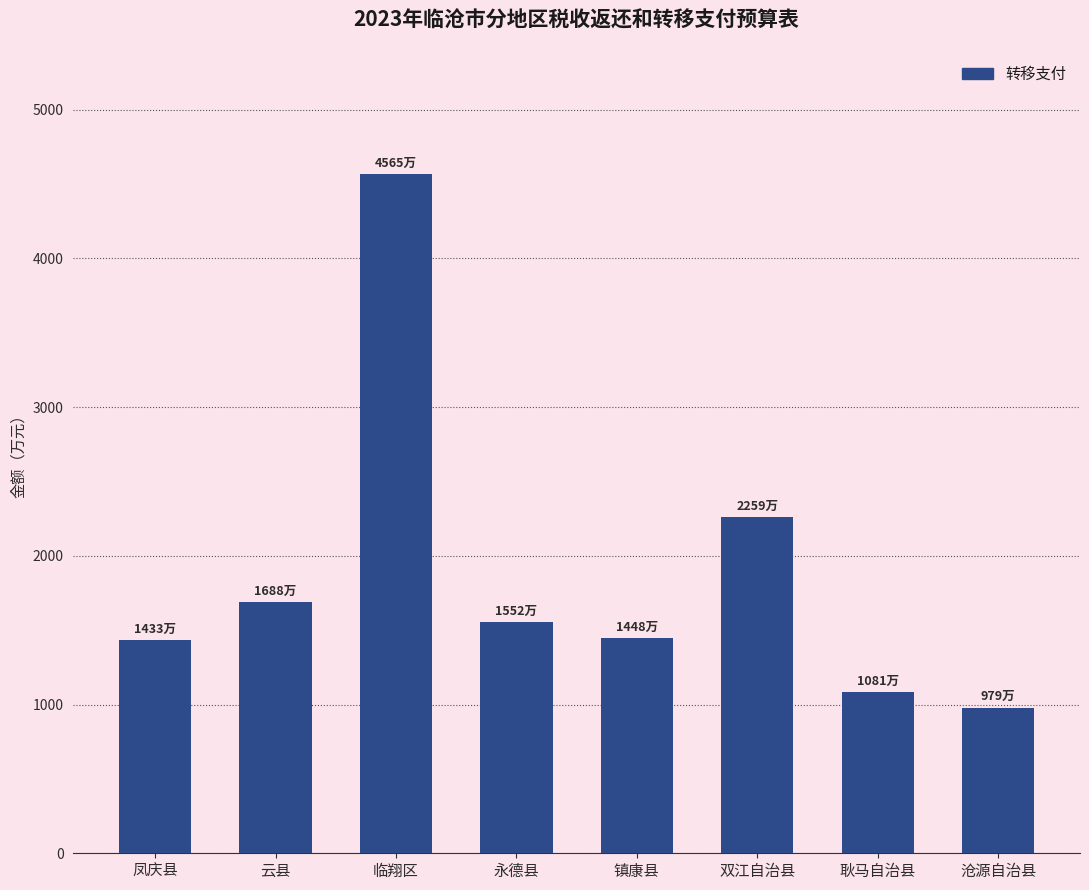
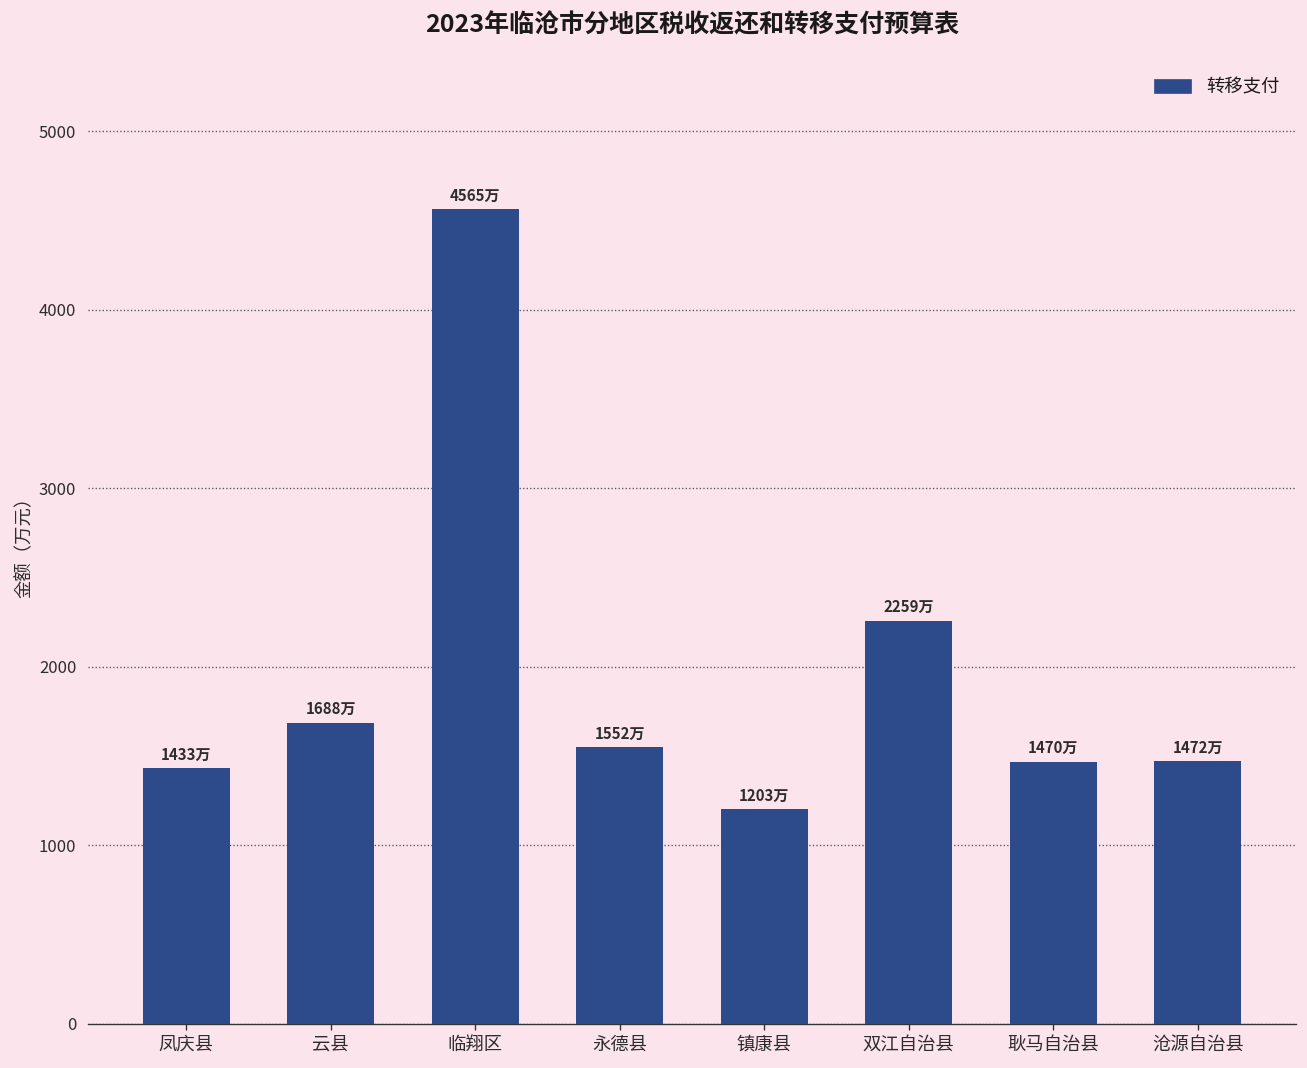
镇康县: 1448万 -> 1203万
耿马自治县: 1081万 -> 1470万
沧源自治县: 979万 -> 1472万
